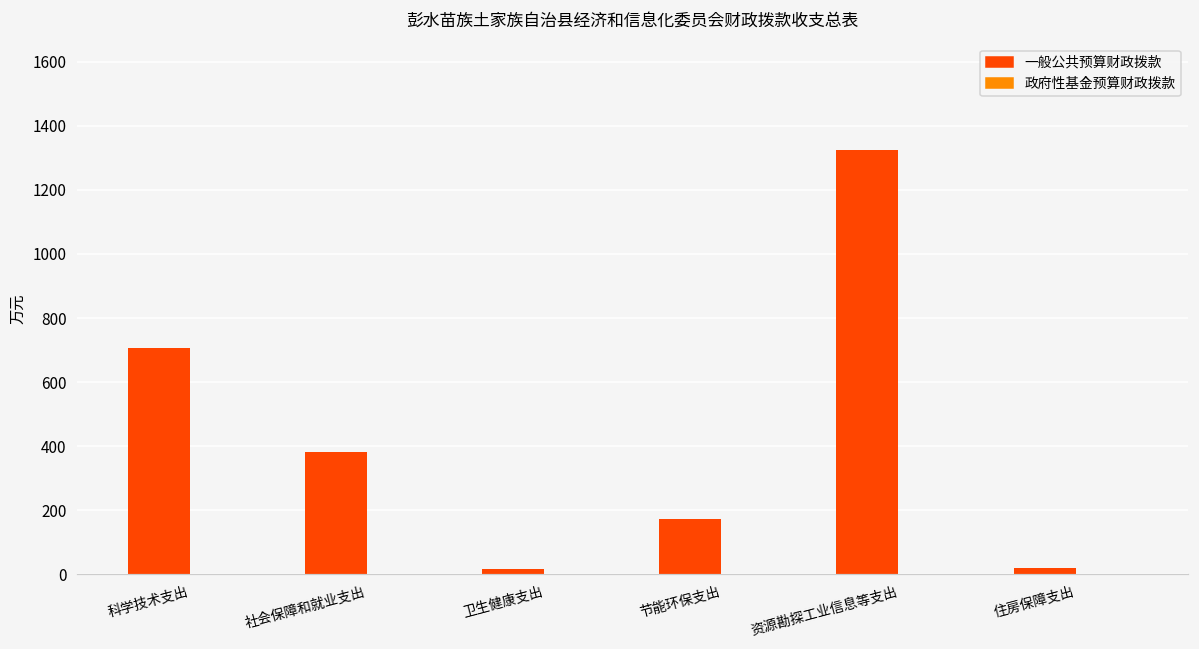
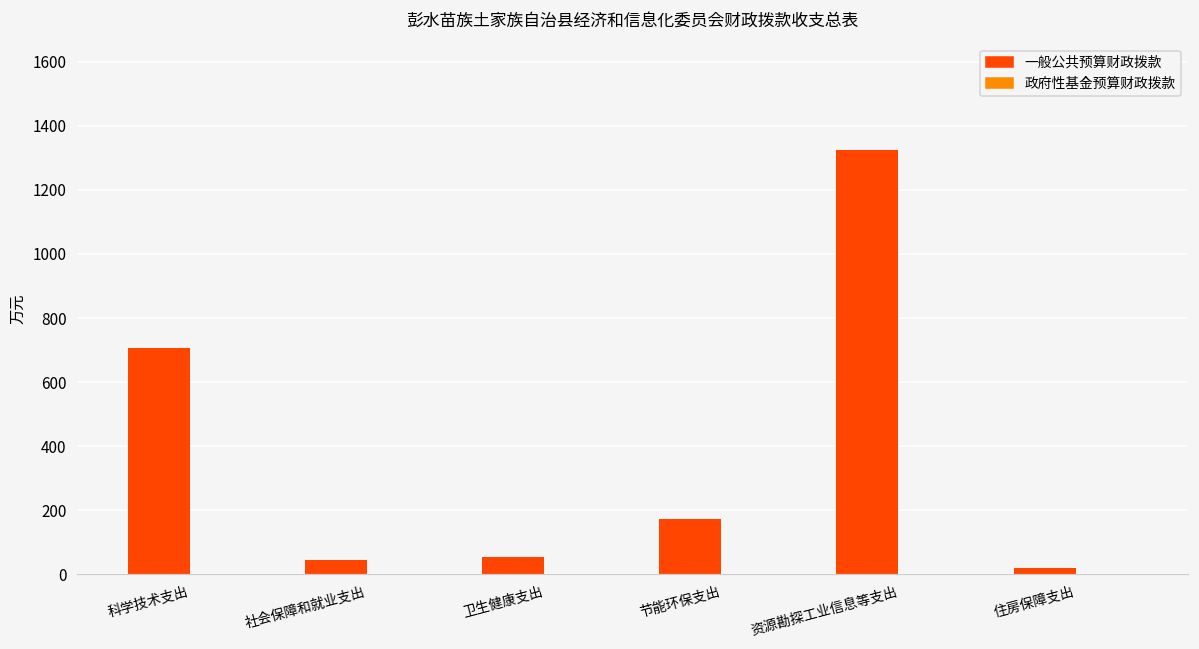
一般公共预算财政拨款, 社会保障和就业支出: 380 -> 50
一般公共预算财政拨款, 卫生健康支出: 20 -> 50
